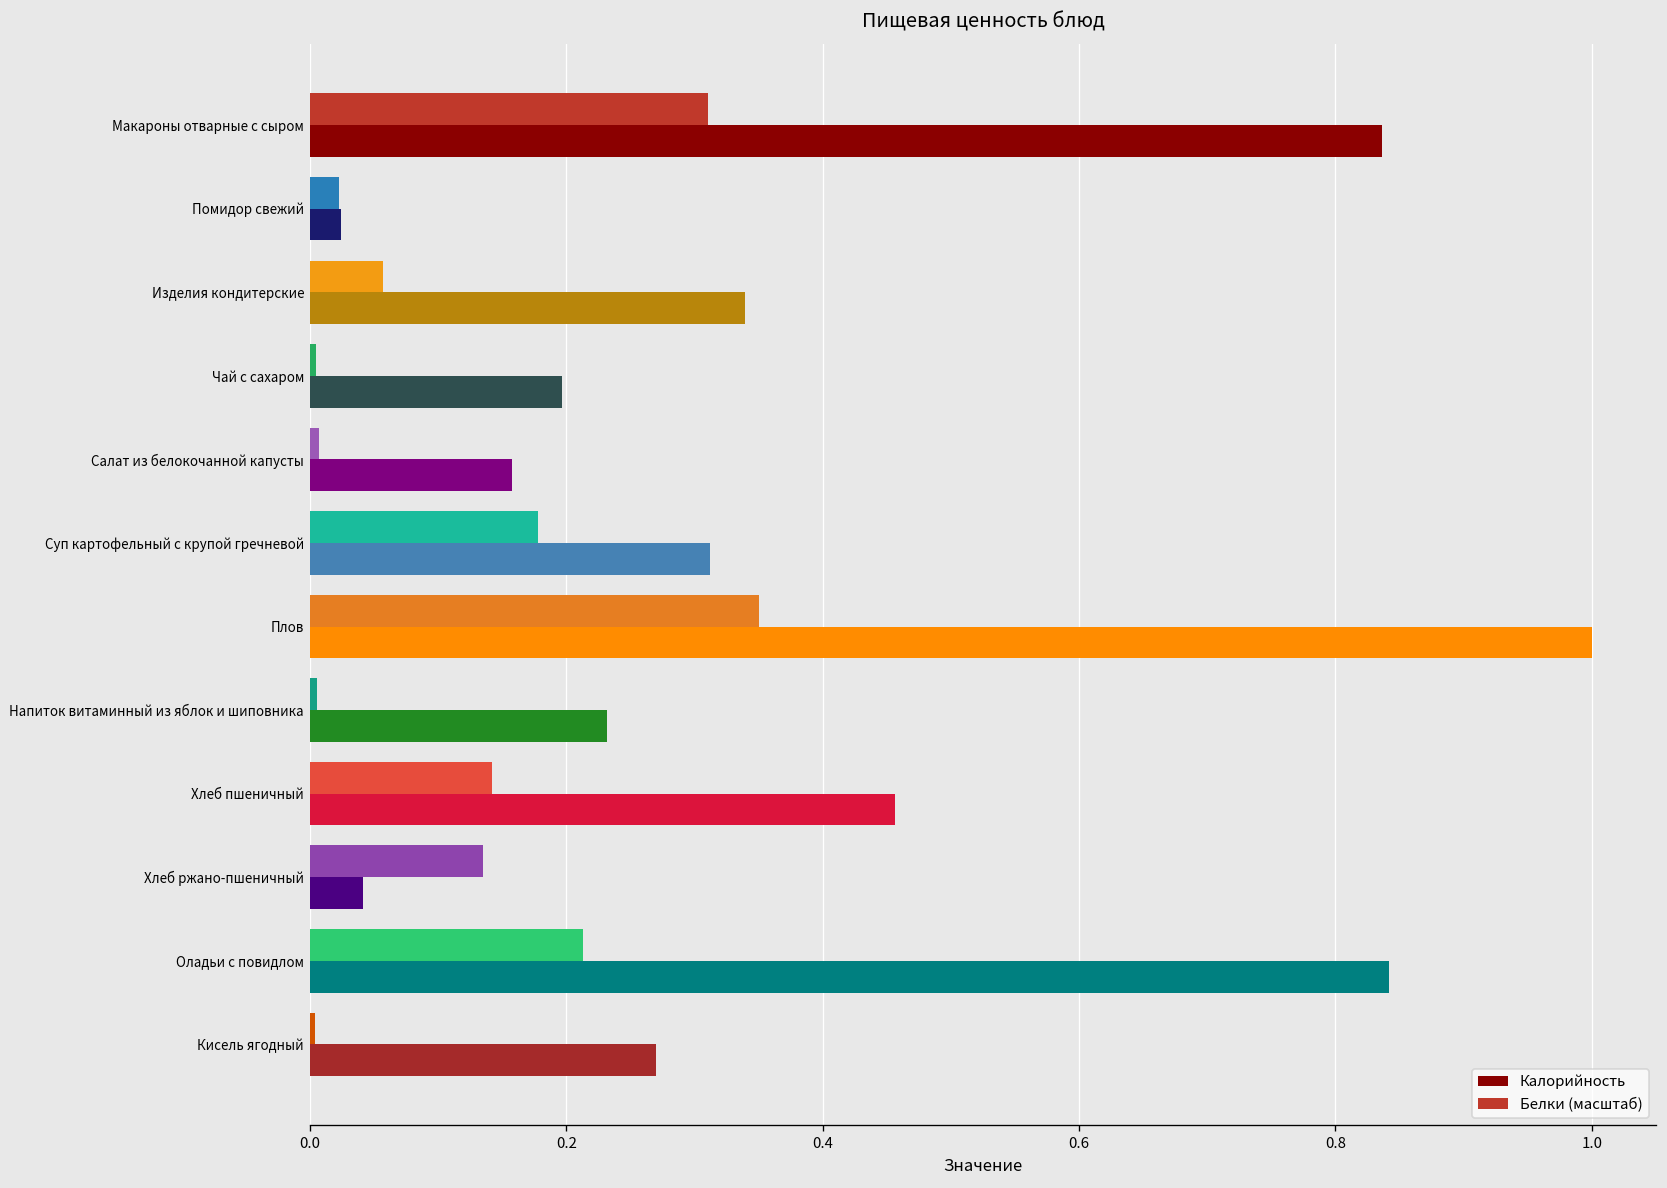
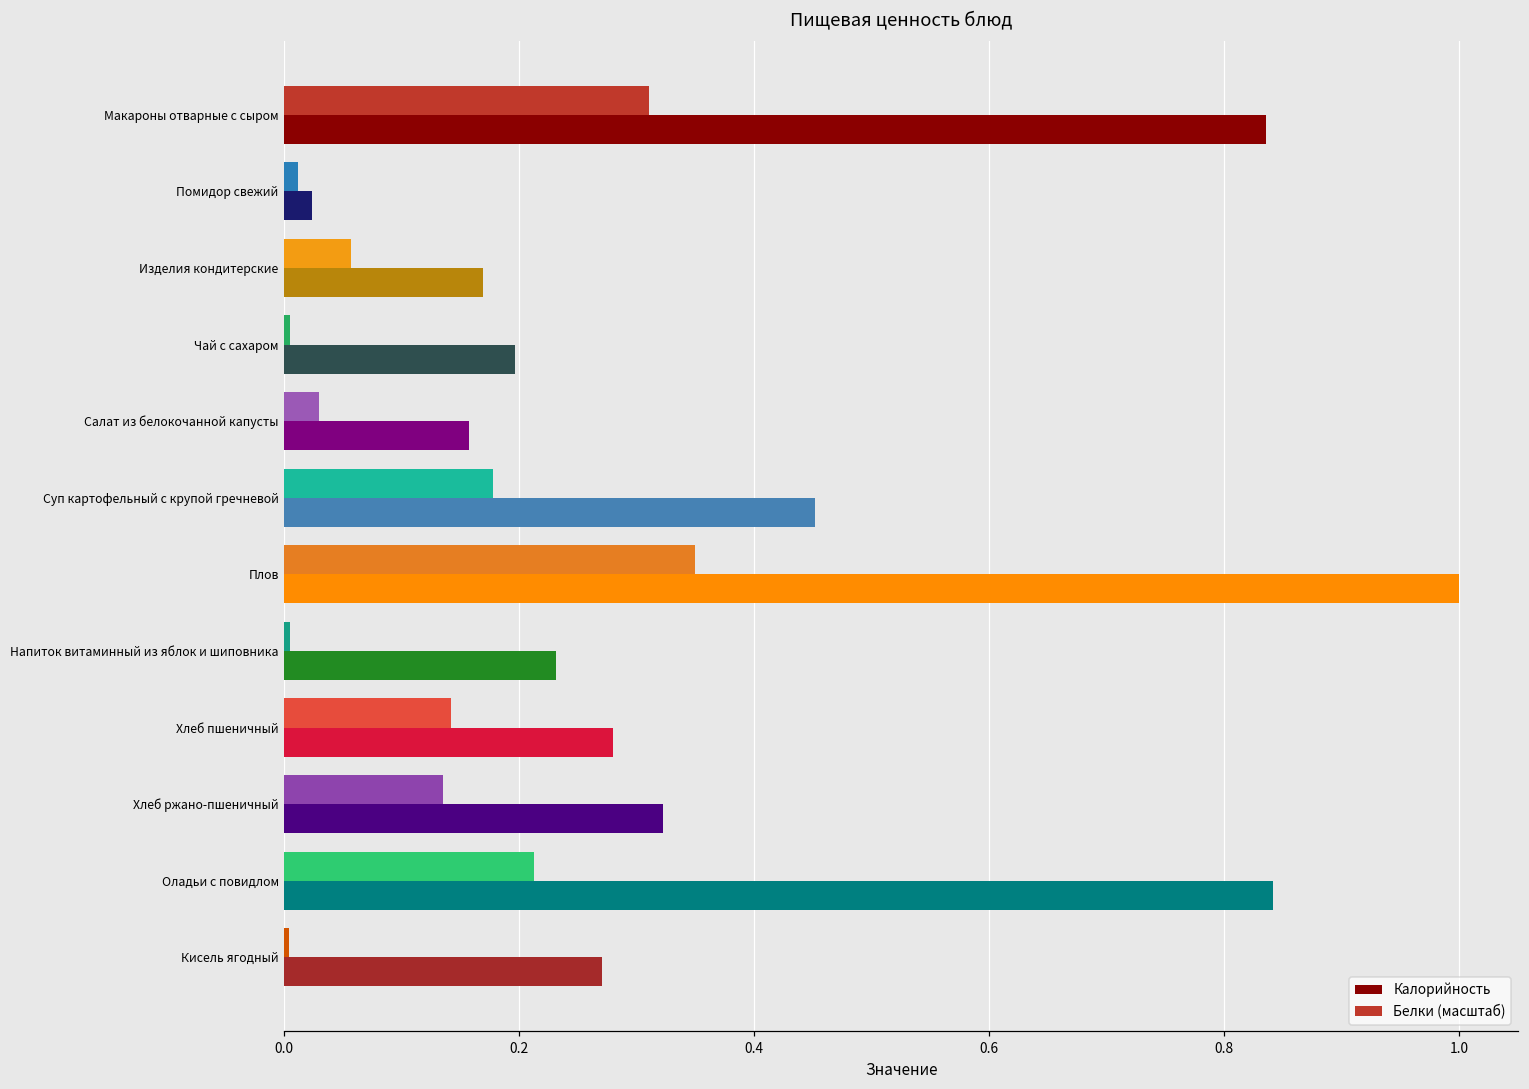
Белки (масштаб), Помидор свежий: 0.023 -> 0.012
Калорийность, Изделия кондитерские: 0.339 -> 0.170
Белки (масштаб), Салат из белокочанной капусты: 0.007 -> 0.029
Калорийность, Суп картофельный с крупой гречневой: 0.312 -> 0.451
Калорийность, Хлеб пшеничный: 0.457 -> 0.280
Калорийность, Хлеб ржано-пшеничный: 0.041 -> 0.322
